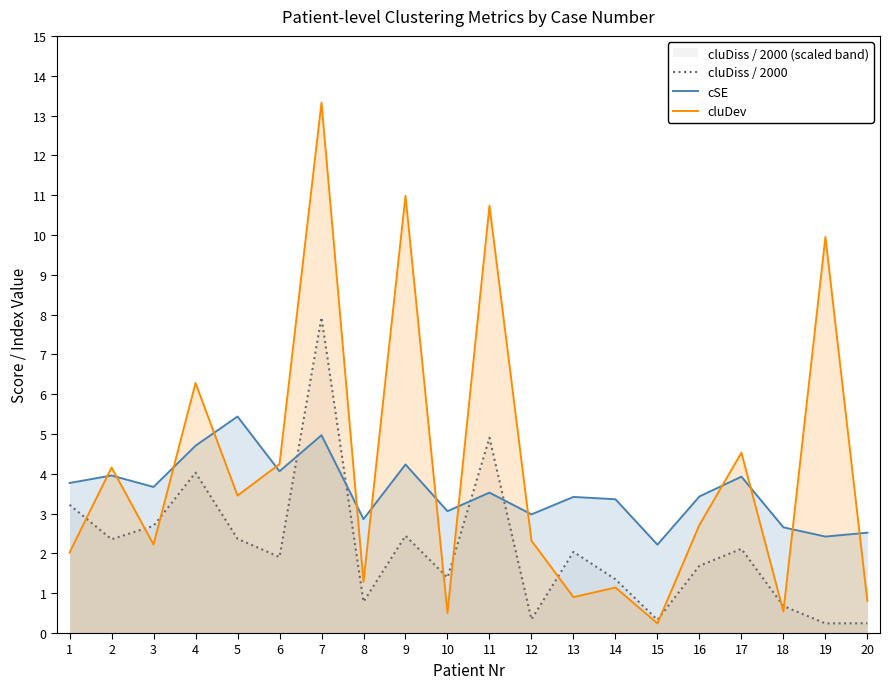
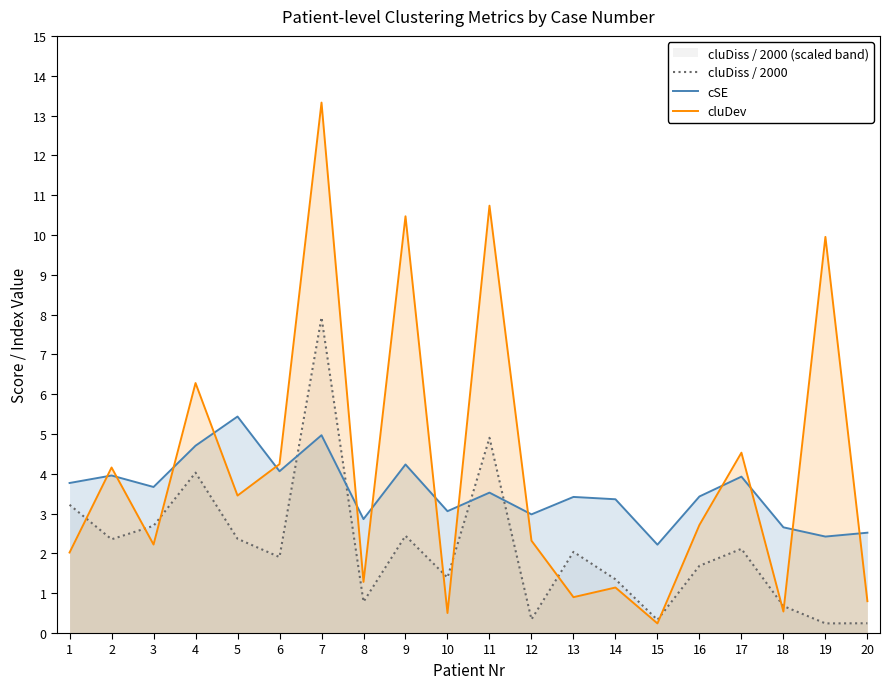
cluDev, 9: 11.0 -> 10.5
